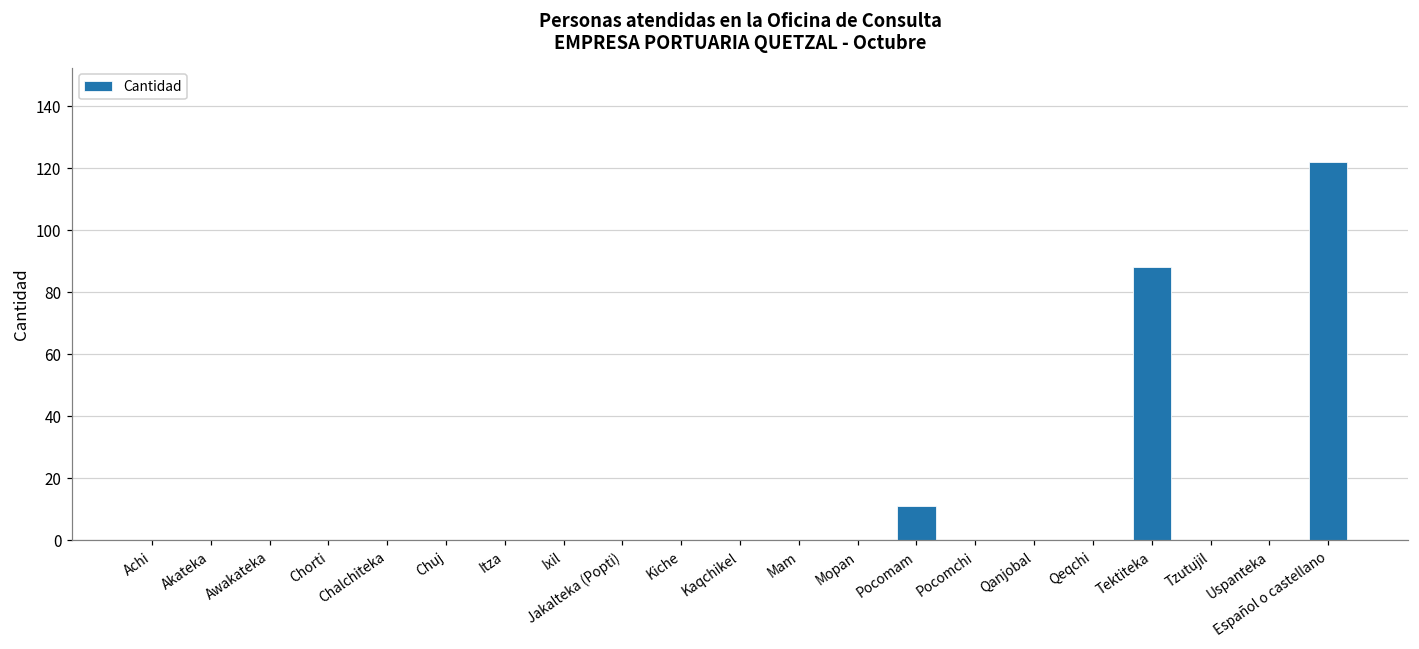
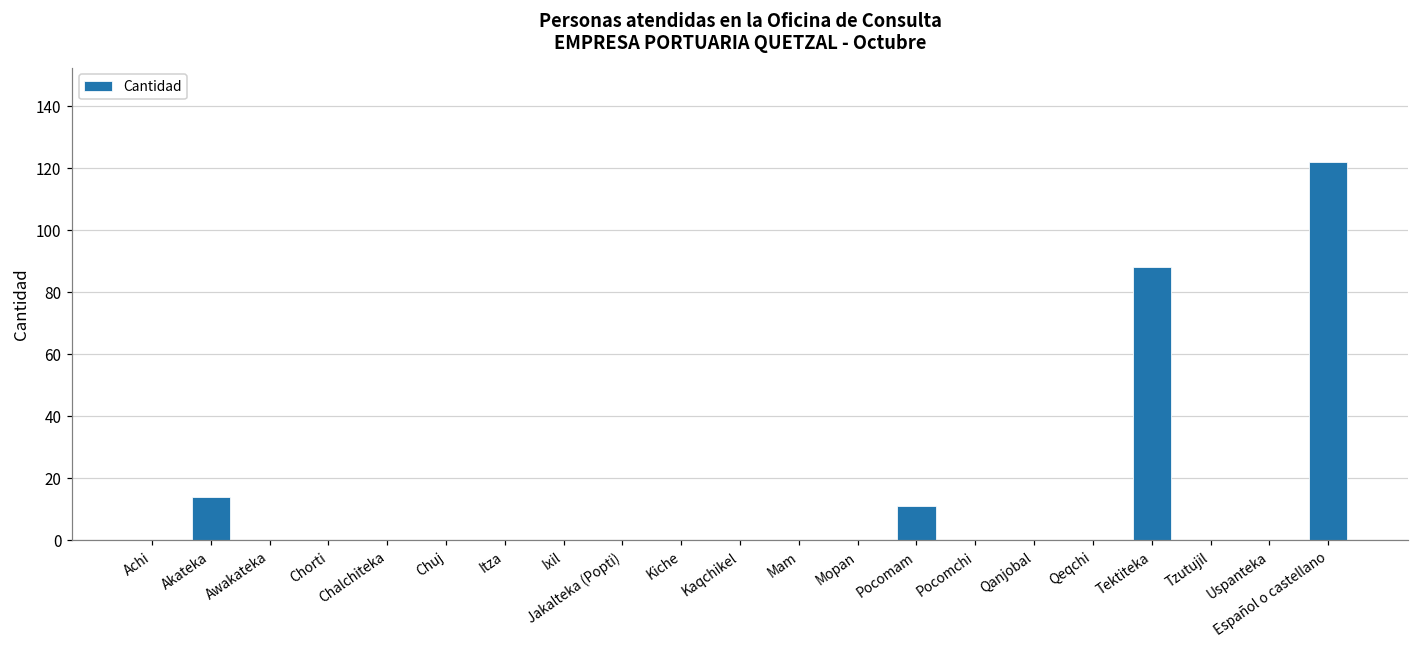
Akateka: 0 -> 14
